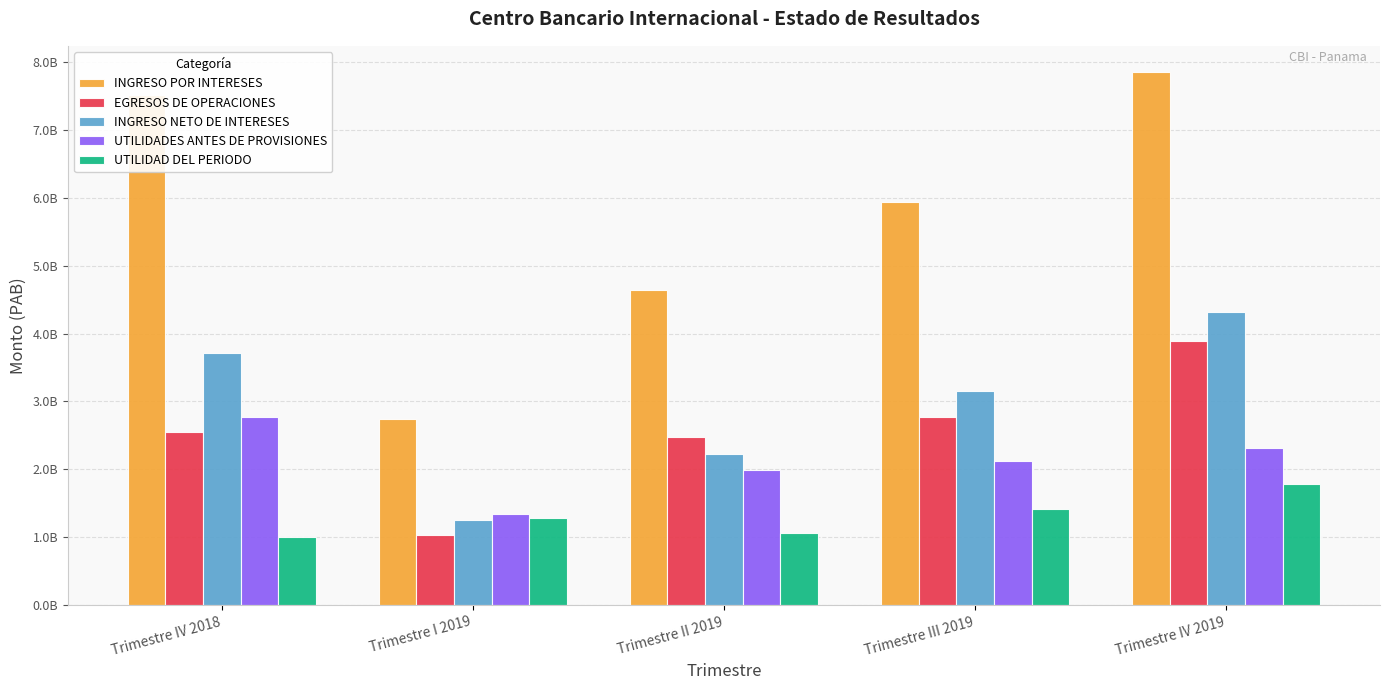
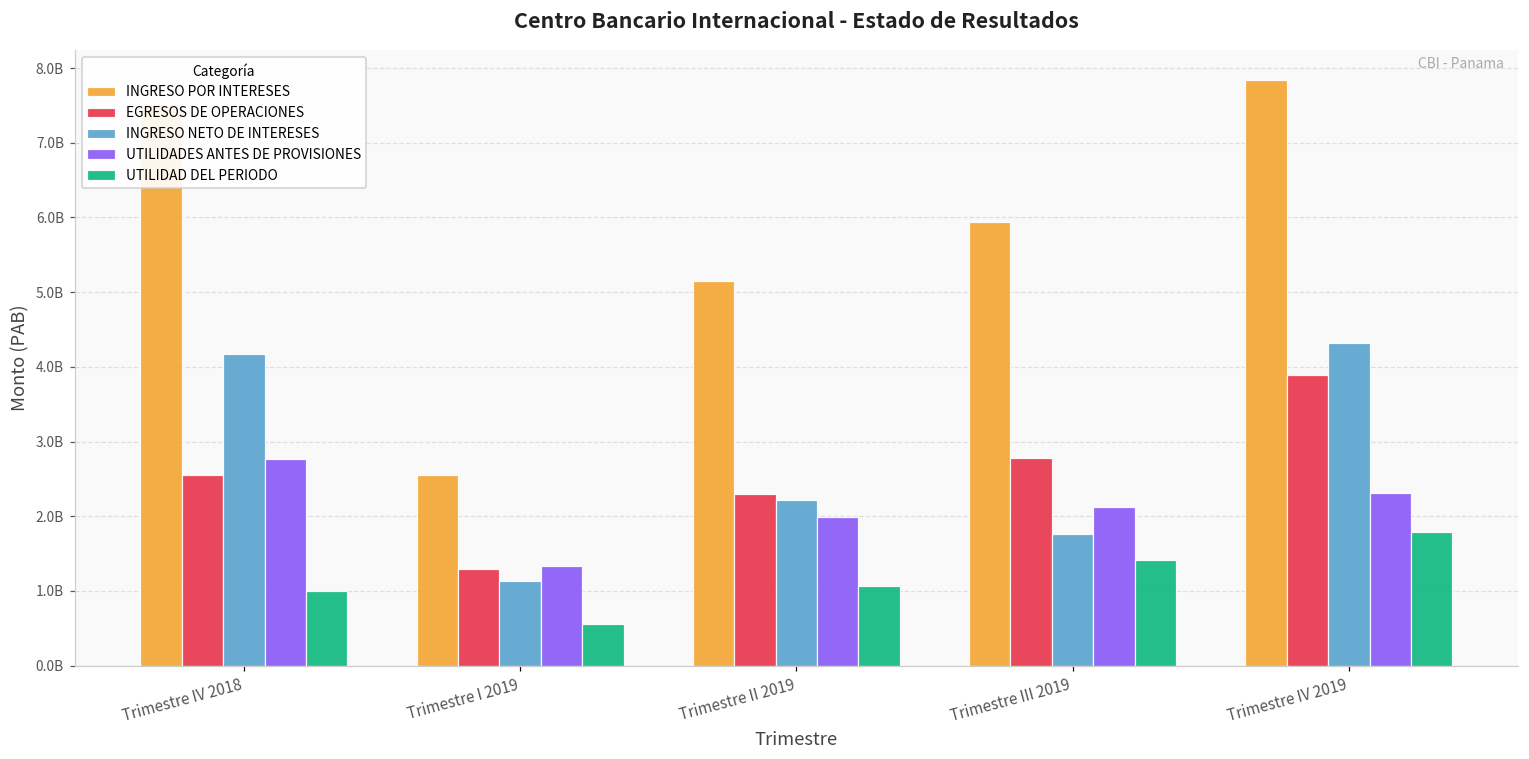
INGRESO NETO DE INTERESES, Trimestre IV 2018: 3700000000 -> 4200000000
INGRESO POR INTERESES, Trimestre I 2019: 2700000000 -> 2500000000
EGRESOS DE OPERACIONES, Trimestre I 2019: 1000000000 -> 1300000000
INGRESO NETO DE INTERESES, Trimestre I 2019: 1300000000 -> 1100000000
UTILIDAD DEL PERIODO, Trimestre I 2019: 1300000000 -> 600000000
INGRESO POR INTERESES, Trimestre II 2019: 4600000000 -> 5100000000
EGRESOS DE OPERACIONES, Trimestre II 2019: 2500000000 -> 2300000000
INGRESO NETO DE INTERESES, Trimestre III 2019: 3200000000 -> 1800000000
